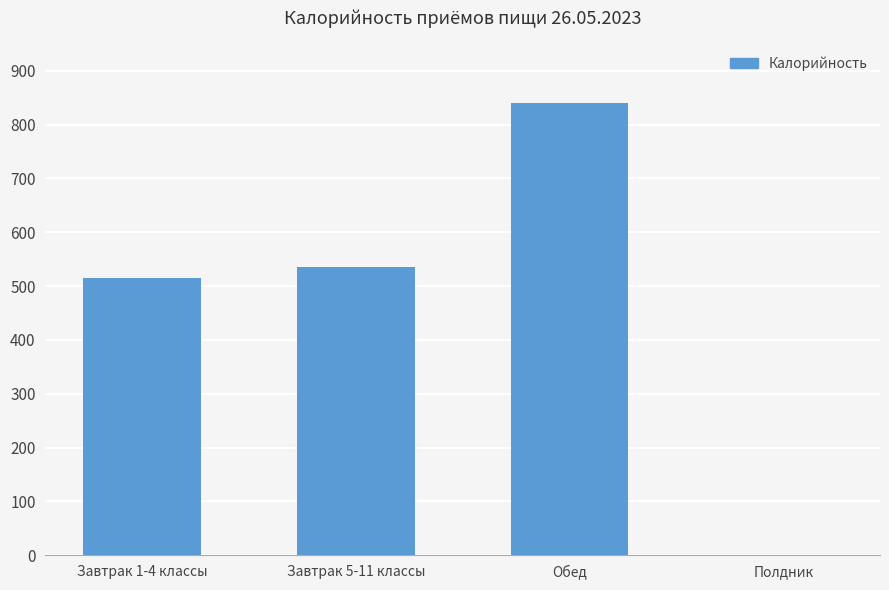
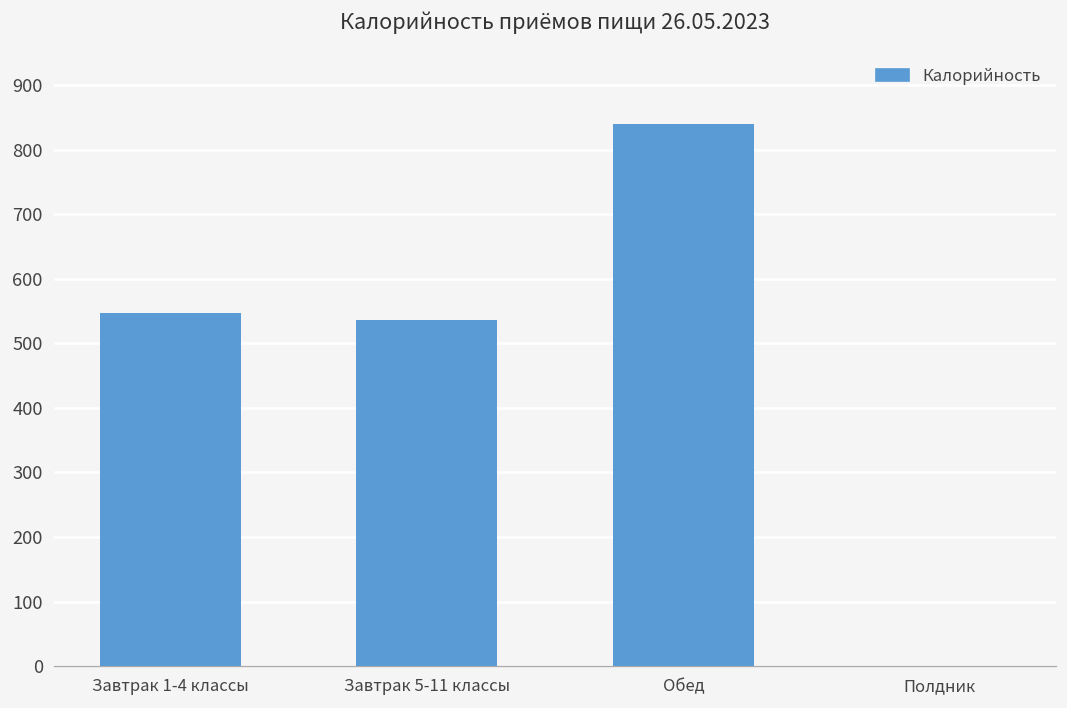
Завтрак 1-4 классы: 520 -> 550
